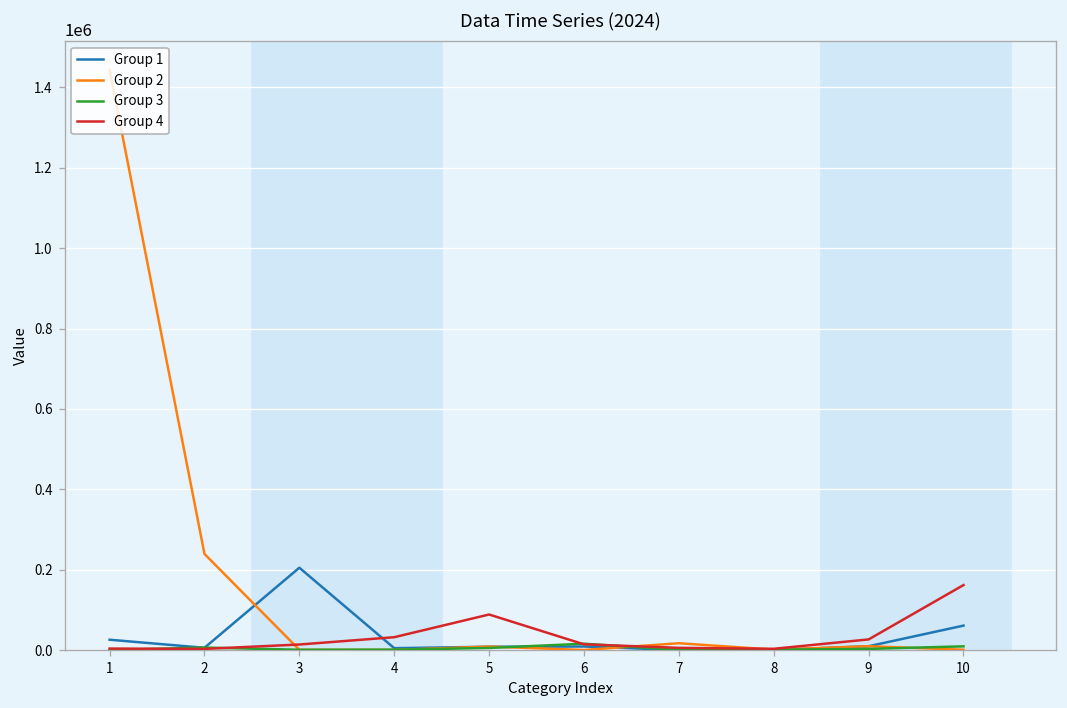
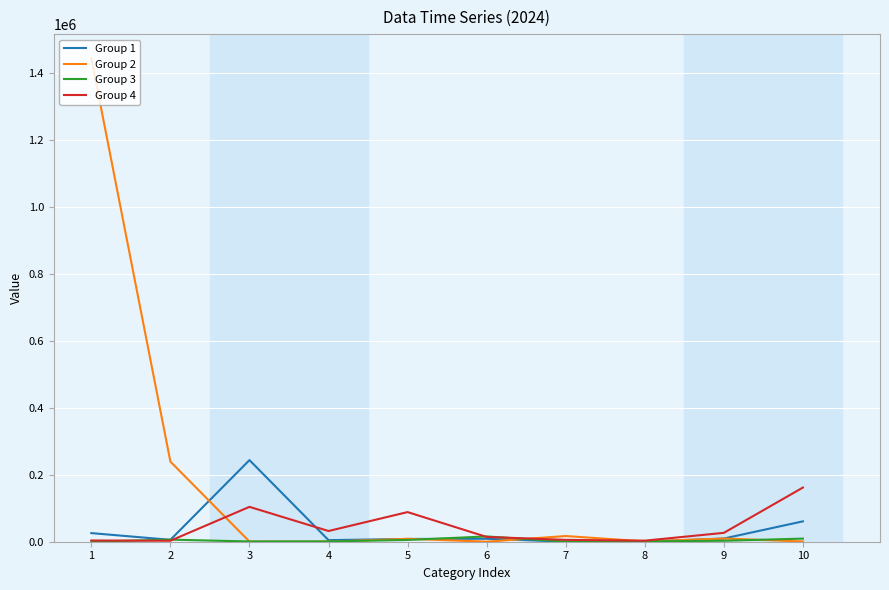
Group 1, 3: 200000 -> 240000
Group 4, 3: 10000 -> 100000
